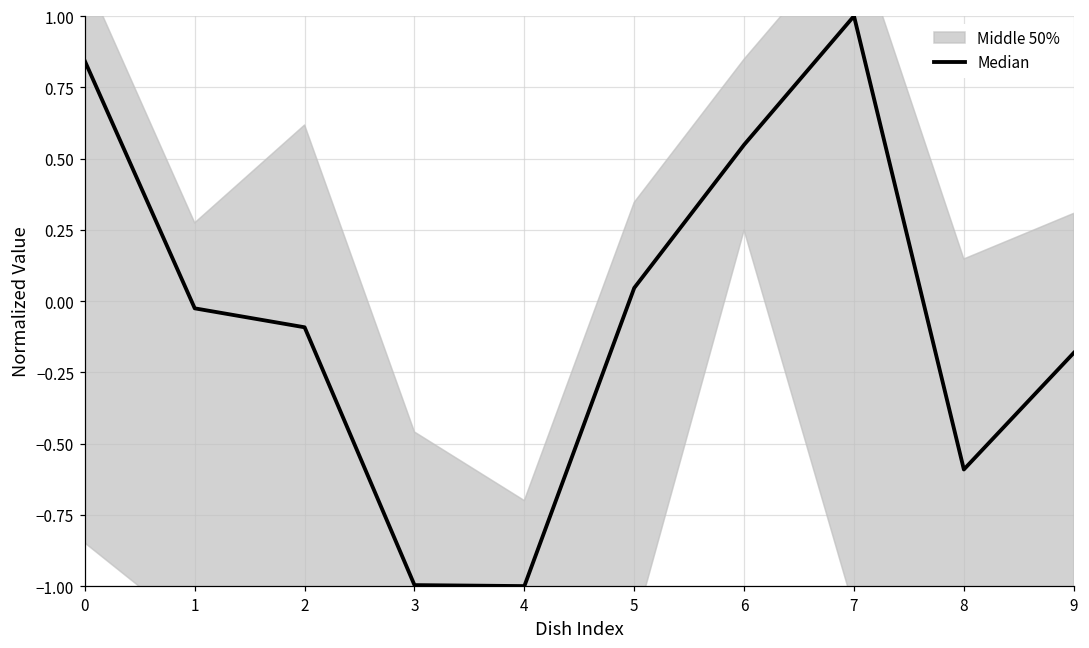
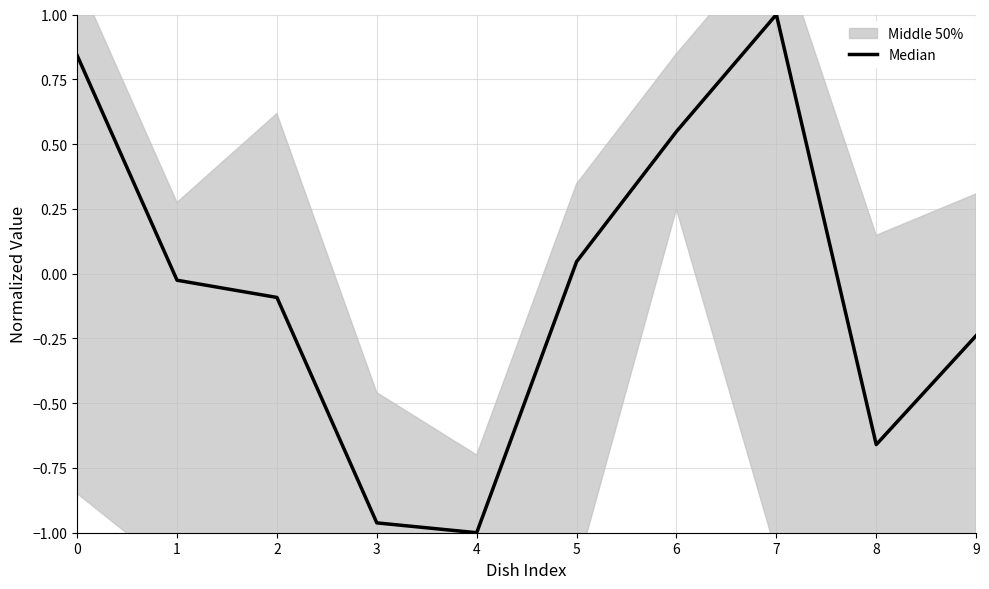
Median, 3: -1.00 -> -0.96
Median, 8: -0.59 -> -0.66
Median, 9: -0.18 -> -0.24
